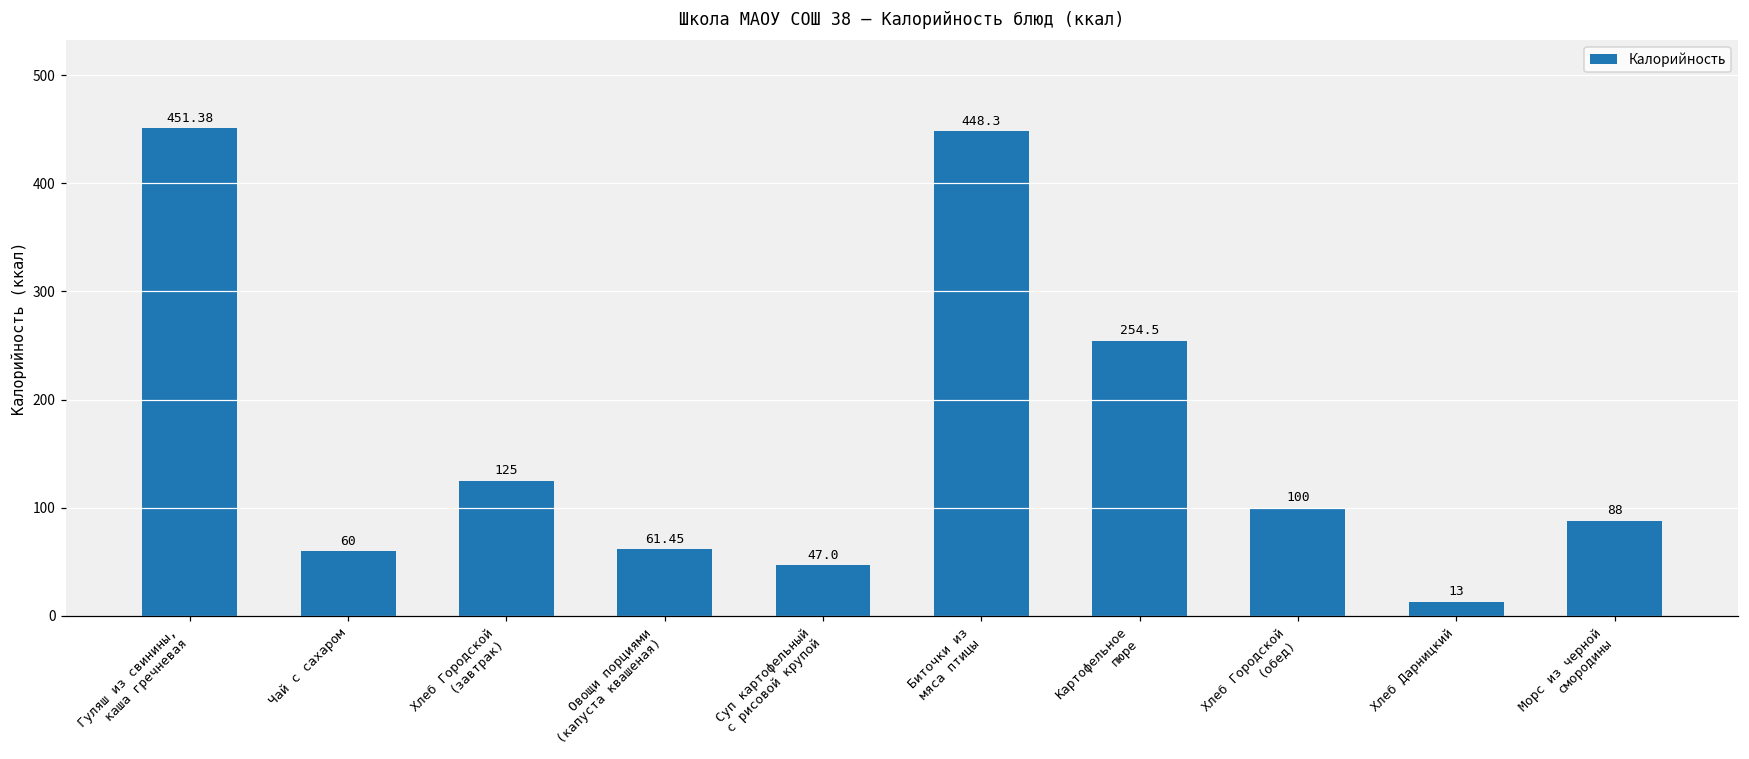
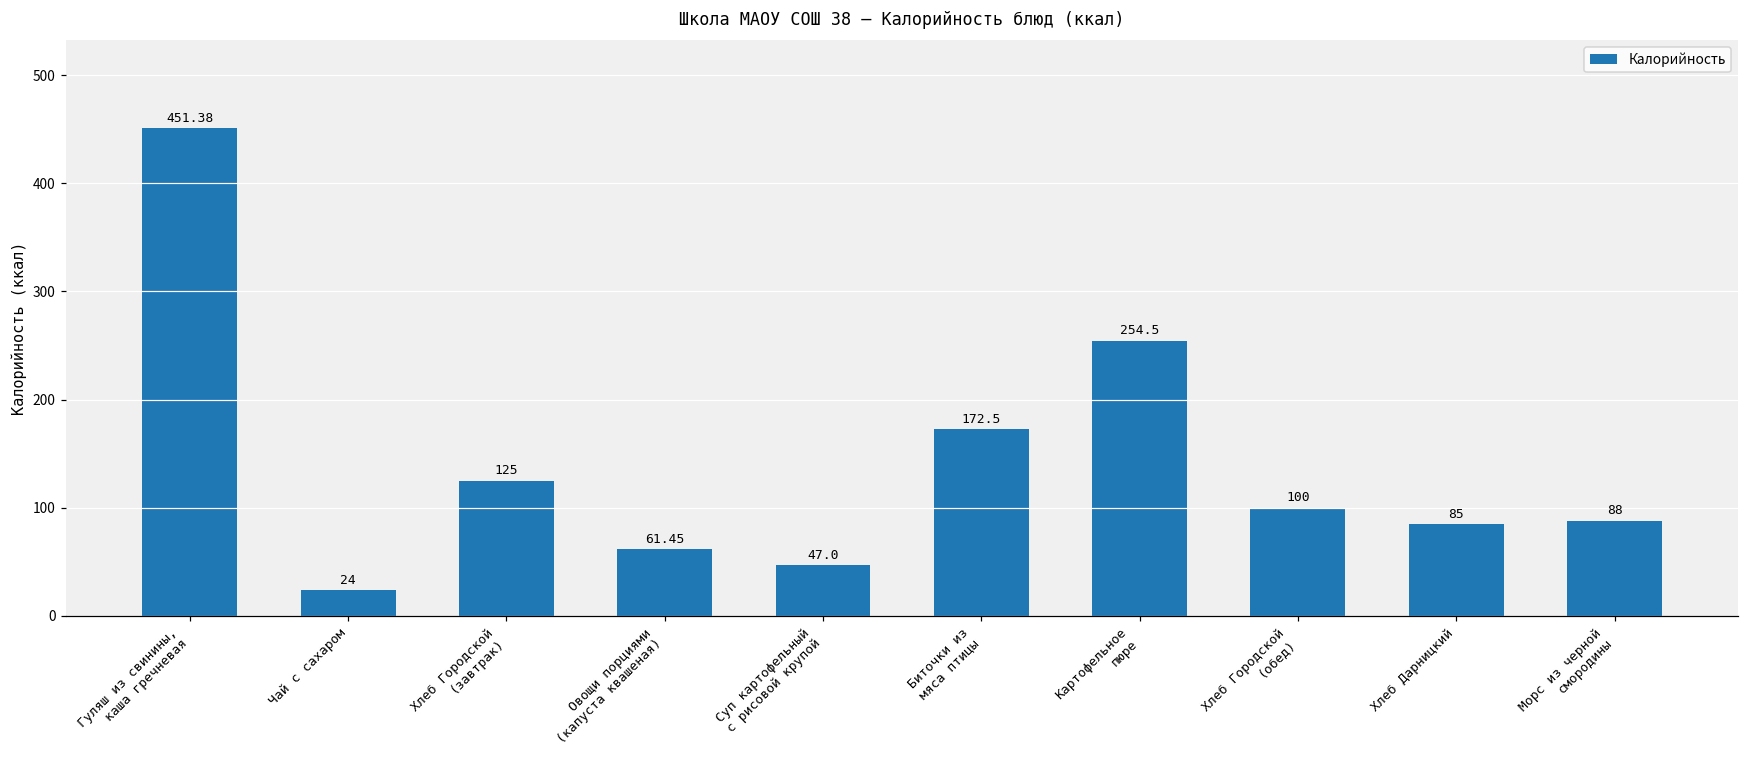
Чай с сахаром: 60 -> 24
Биточки из мяса птицы: 448.3 -> 172.5
Хлеб Дарницкий: 13 -> 85
